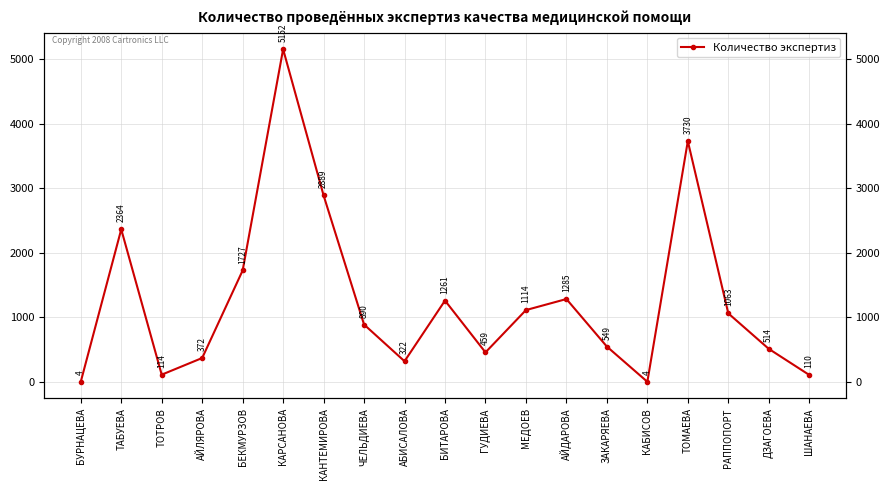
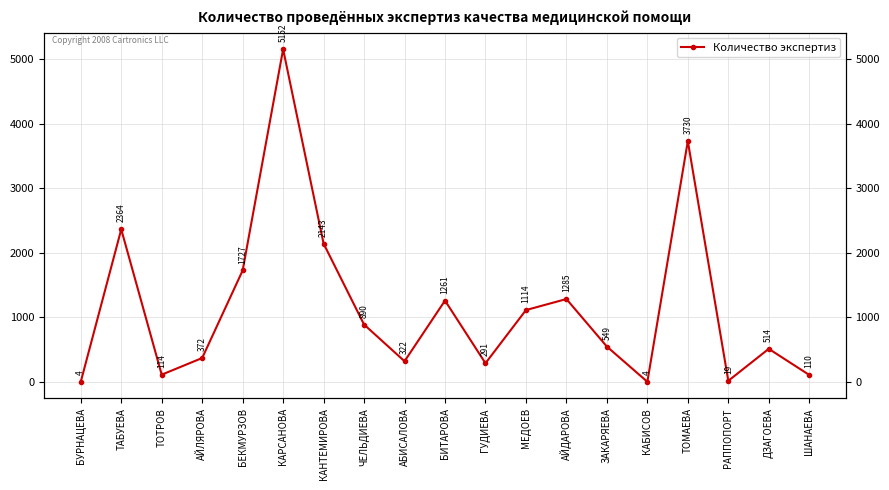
КАНТЕМИРОВА: 2889 -> 2143
ГУДИЕВА: 459 -> 291
РАППОПОРТ: 1063 -> 19
